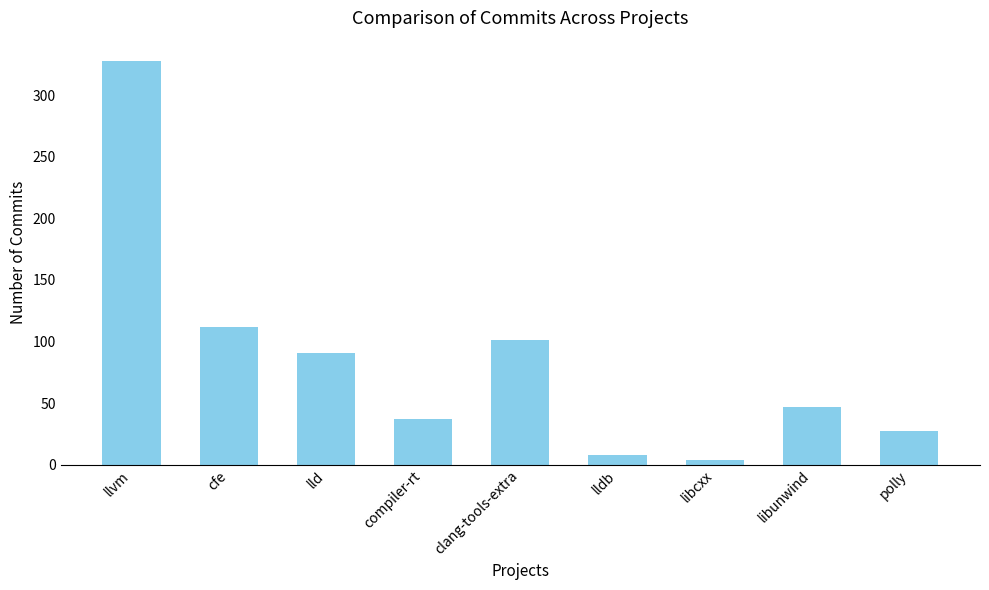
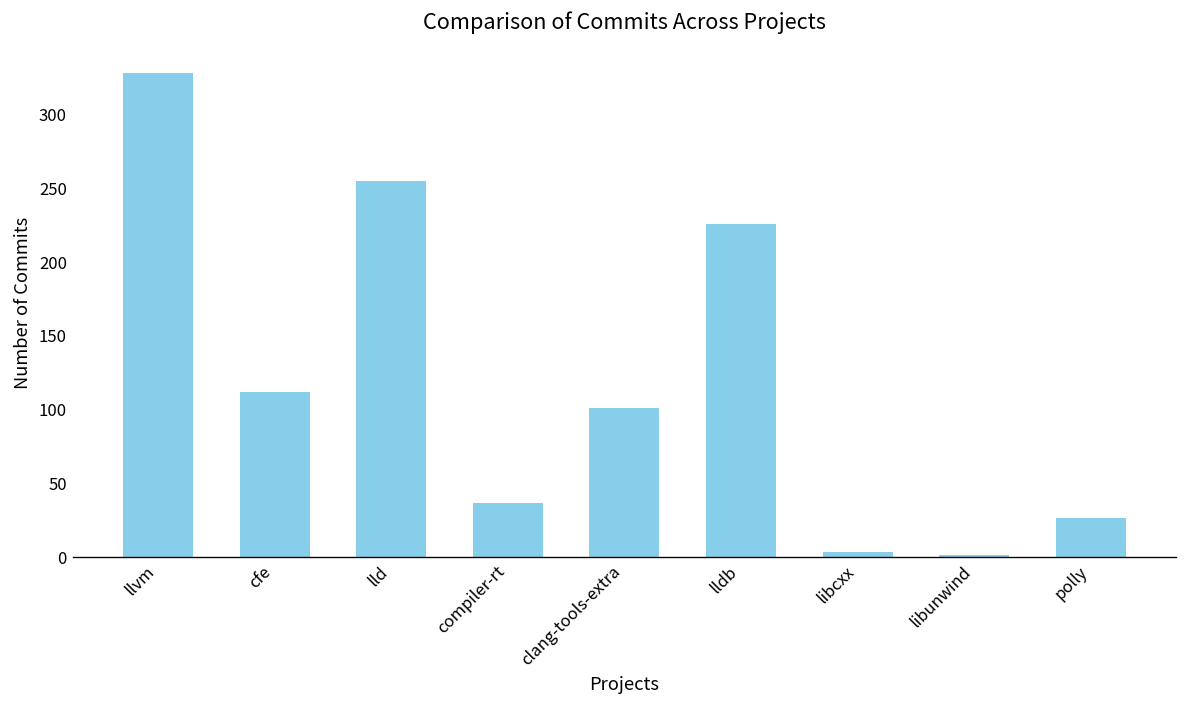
lld: 91 -> 255
lldb: 8 -> 226
libunwind: 47 -> 2
